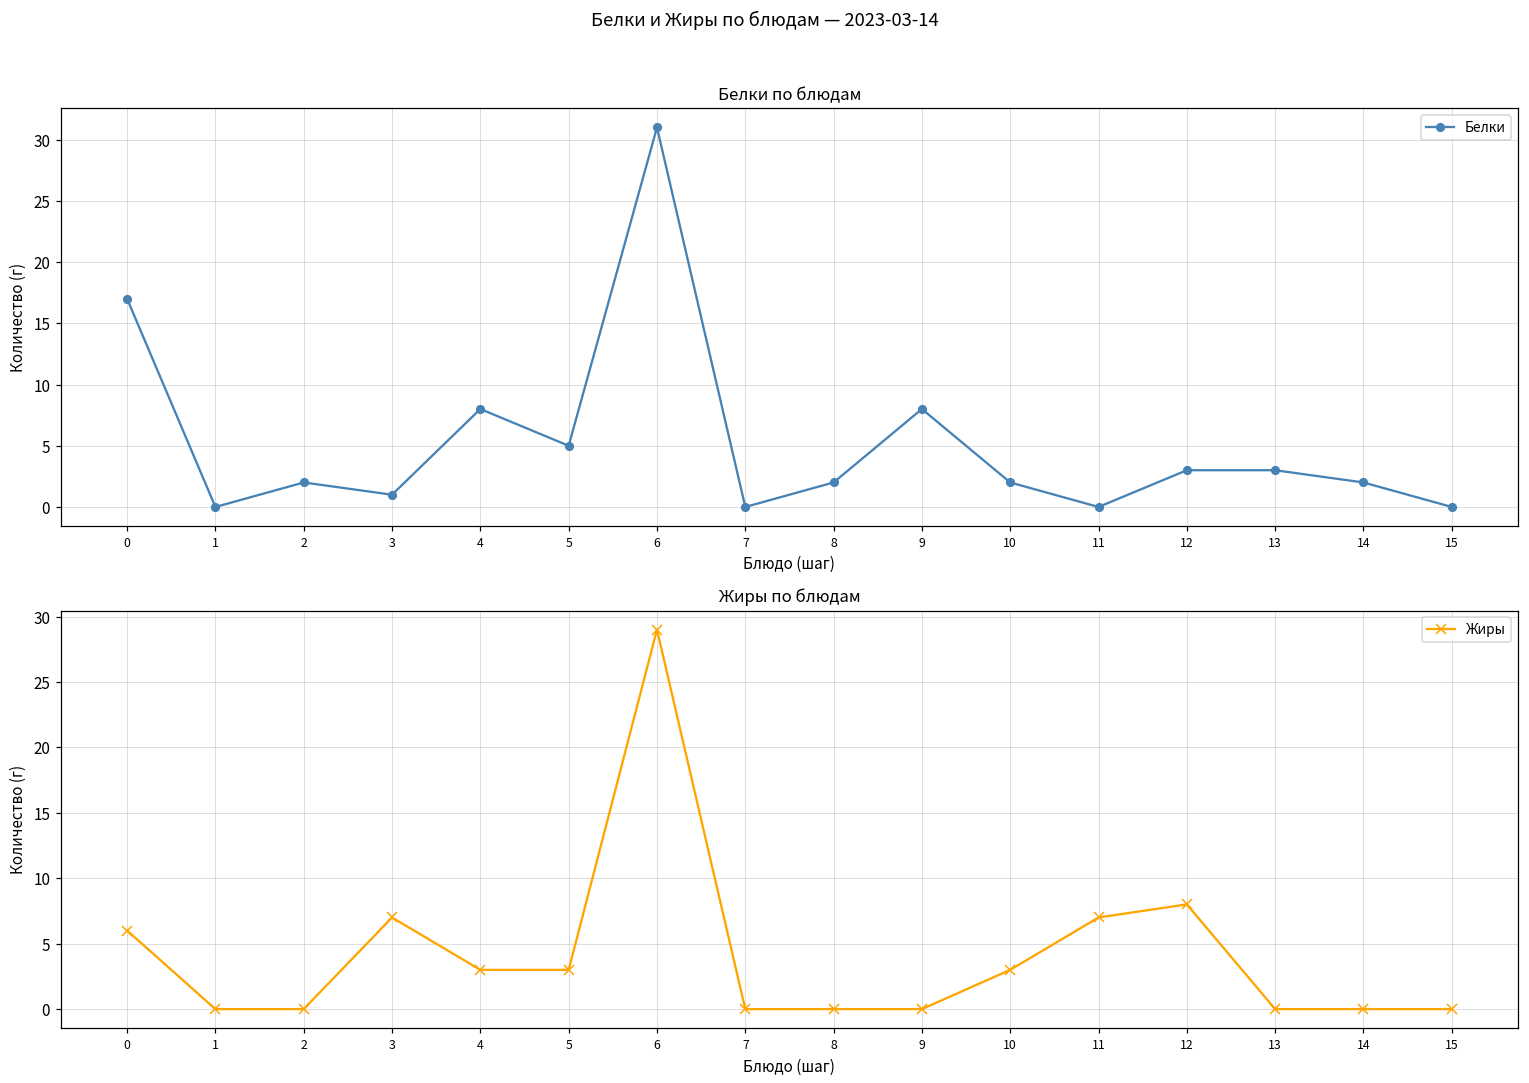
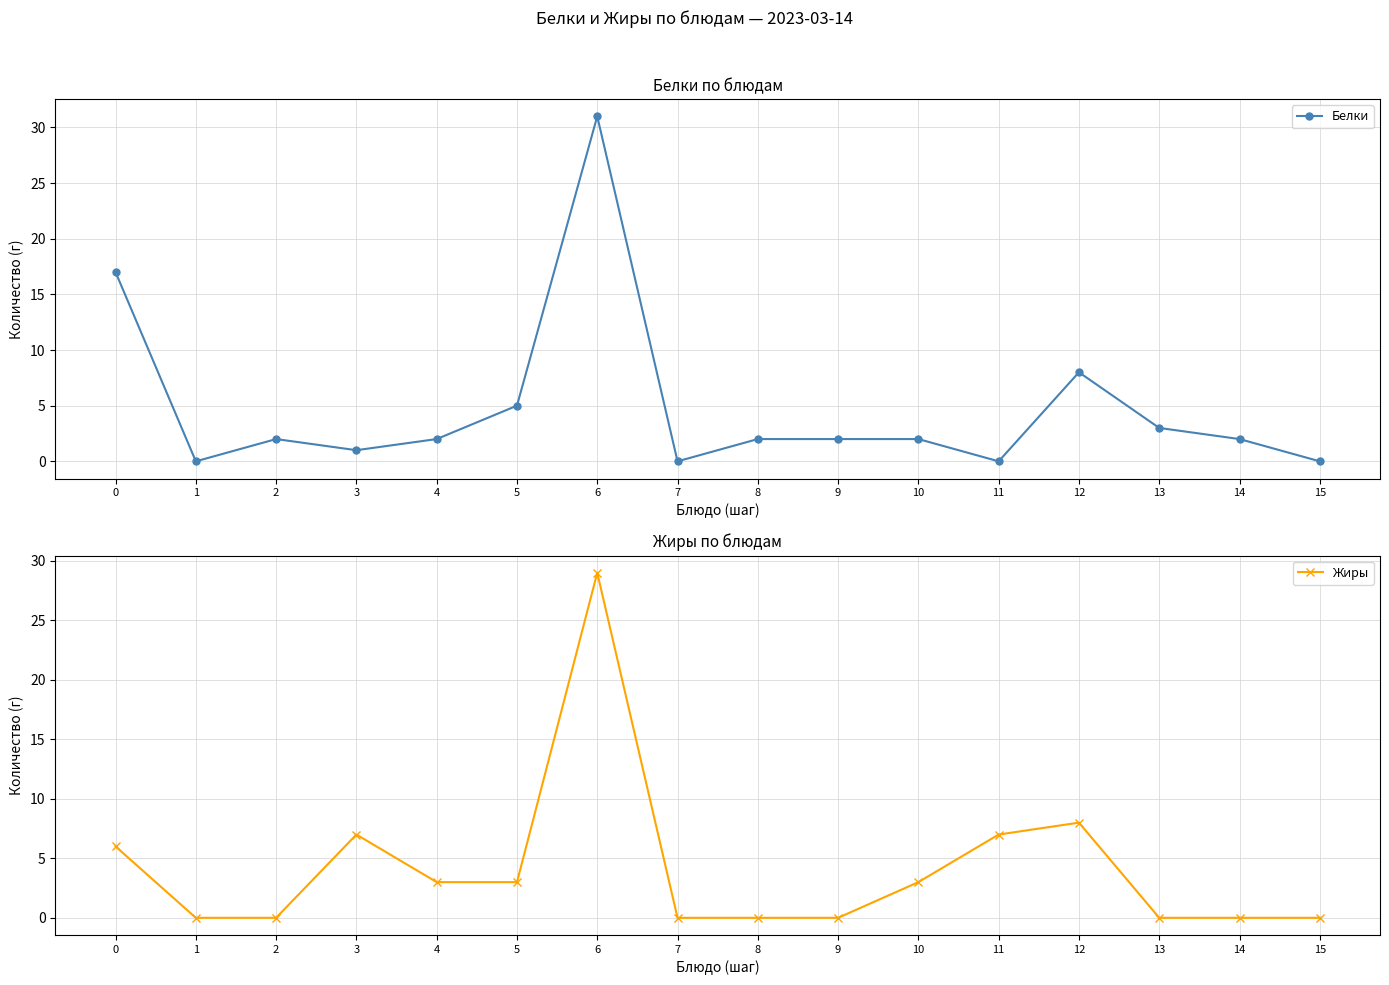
Белки по блюдам, 4: 8 -> 2
Белки по блюдам, 9: 8 -> 2
Белки по блюдам, 12: 3 -> 8
